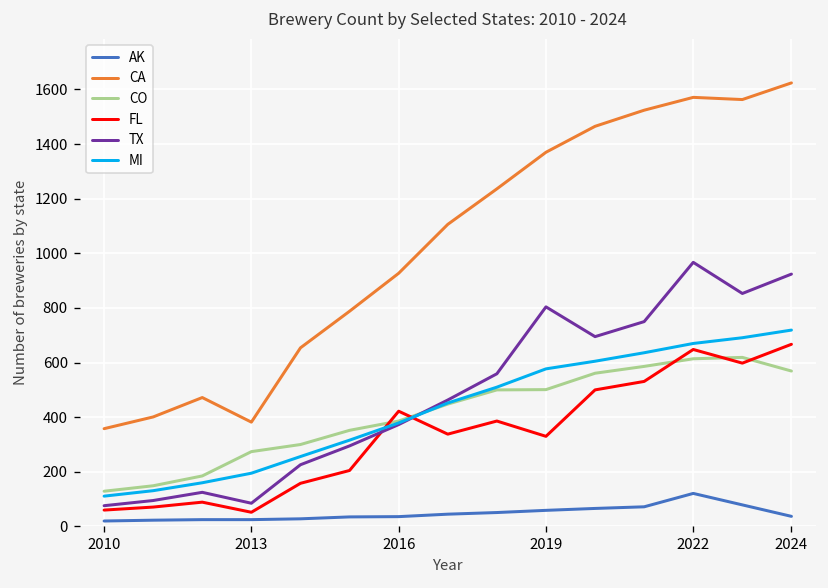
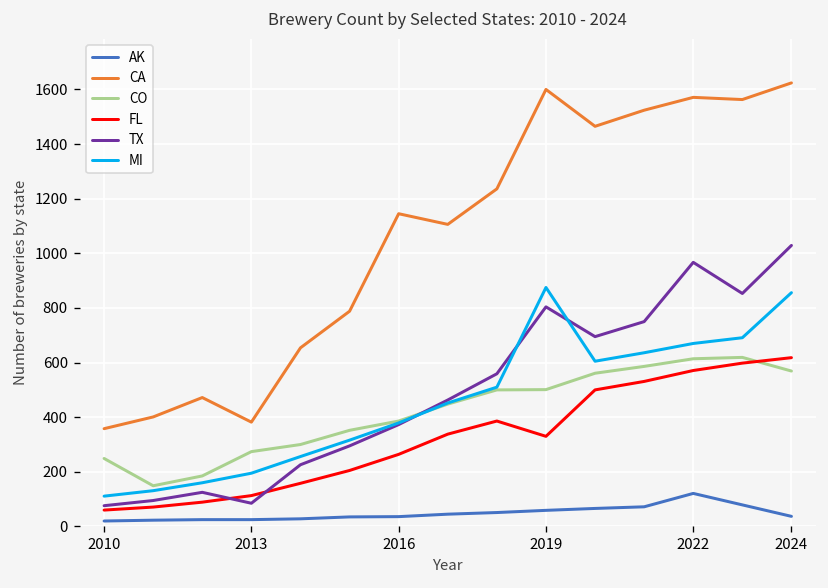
CO, 2010: 130 -> 250
FL, 2013: 50 -> 110
CA, 2016: 930 -> 1150
FL, 2016: 420 -> 260
CA, 2019: 1370 -> 1600
MI, 2019: 580 -> 880
FL, 2022: 650 -> 570
FL, 2024: 670 -> 620
TX, 2024: 920 -> 1030
MI, 2024: 720 -> 860
